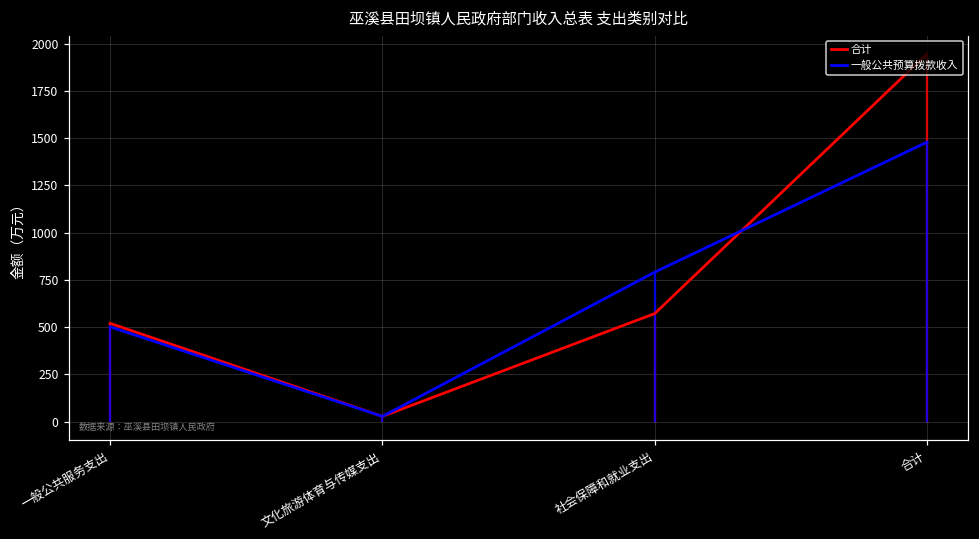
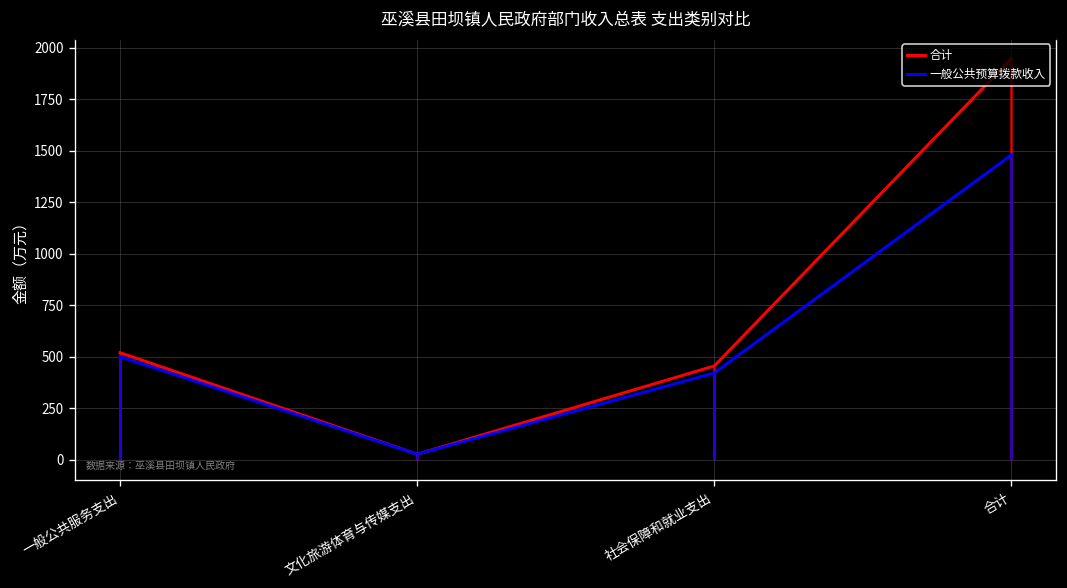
合计, 社会保障和就业支出: 570 -> 460
一般公共预算拨款收入, 社会保障和就业支出: 790 -> 420
